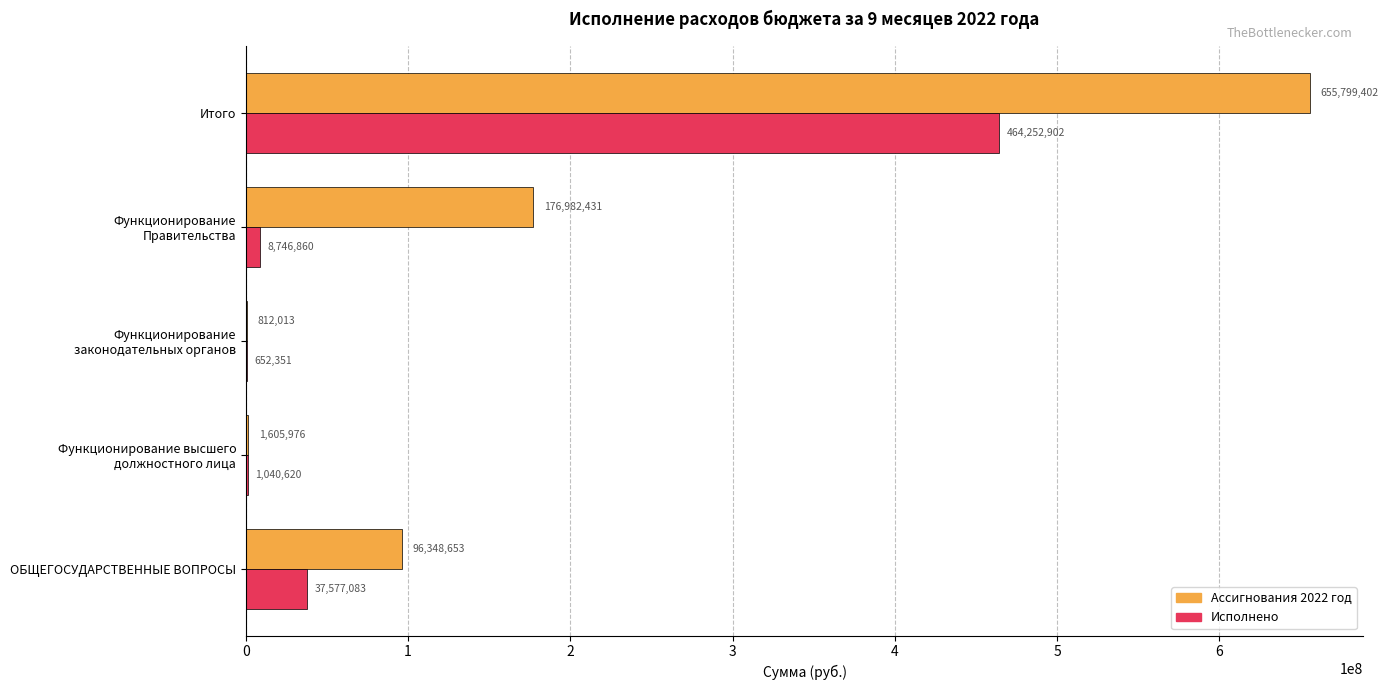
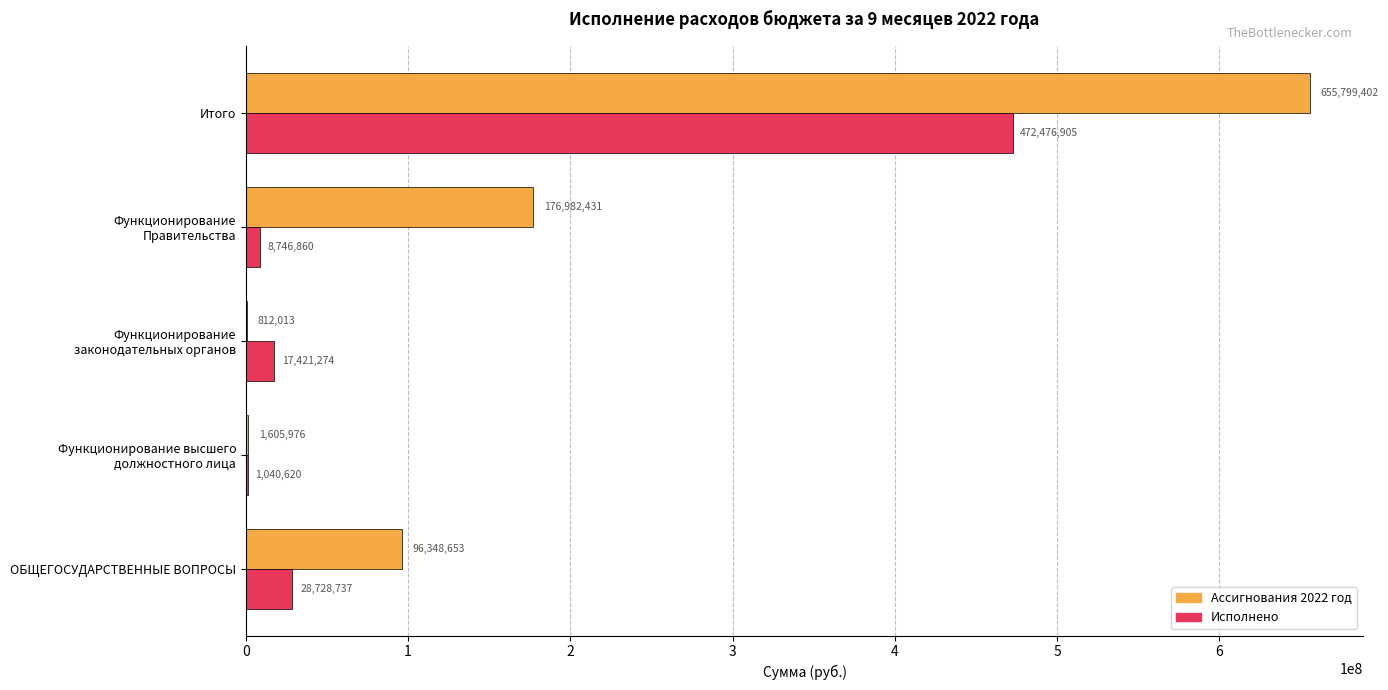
Исполнено, Итого: 464,252,902 -> 472,476,905
Исполнено, Функционирование законодательных органов: 652,351 -> 17,421,274
Исполнено, ОБЩЕГОСУДАРСТВЕННЫЕ ВОПРОСЫ: 37,577,083 -> 28,728,737
